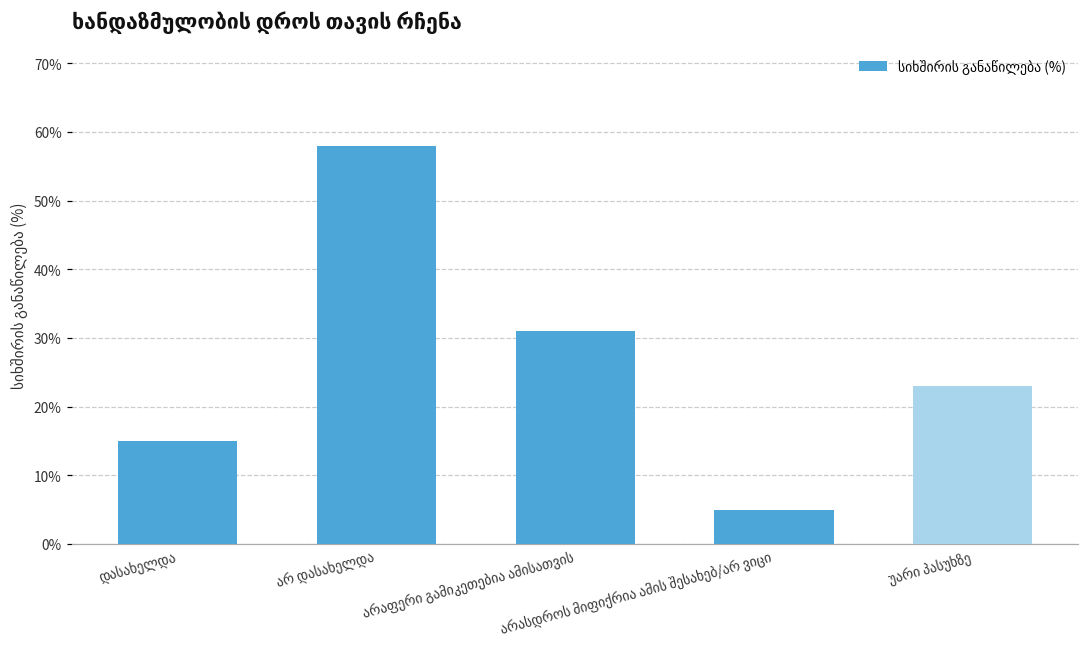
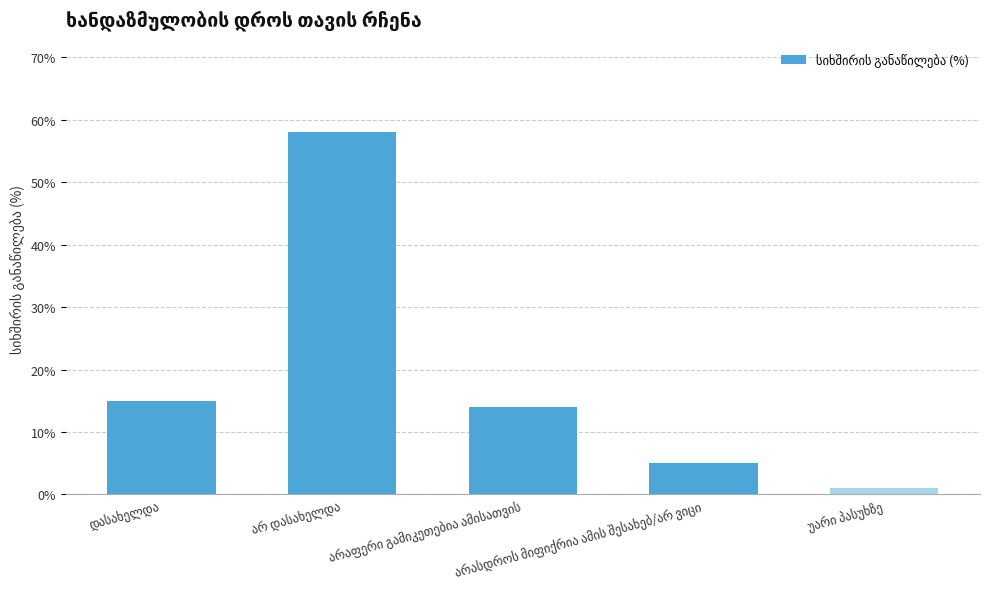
არაფერი გამიკეთებია ამისათვის: 31% -> 14%
უარი პასუხზე: 23% -> 1%
